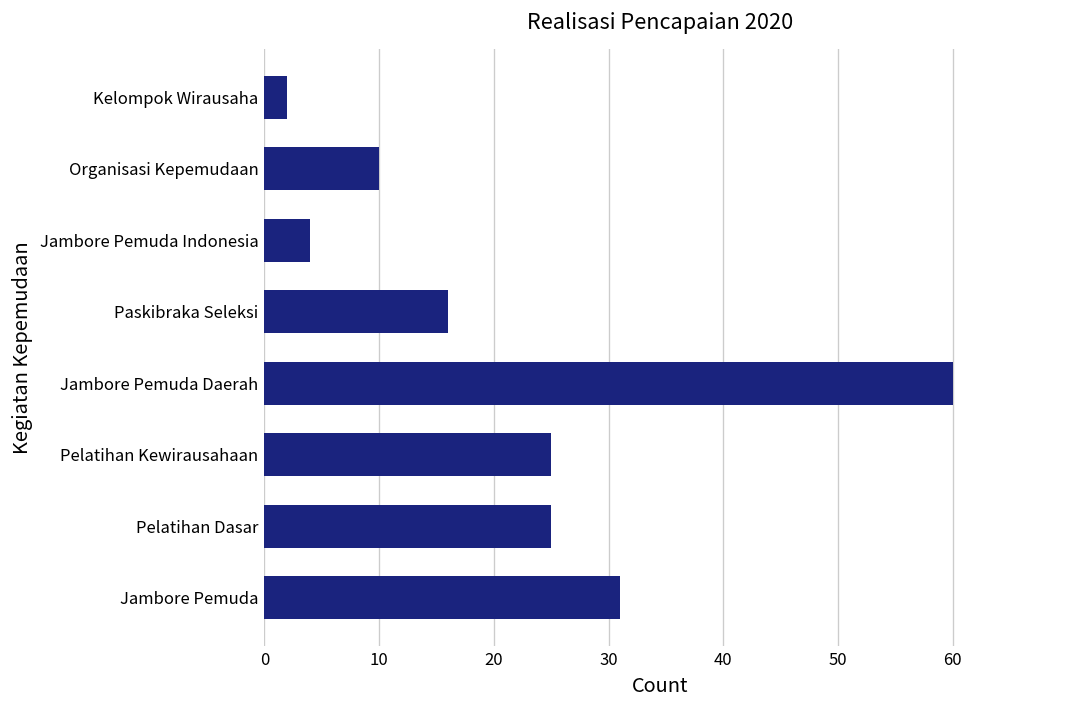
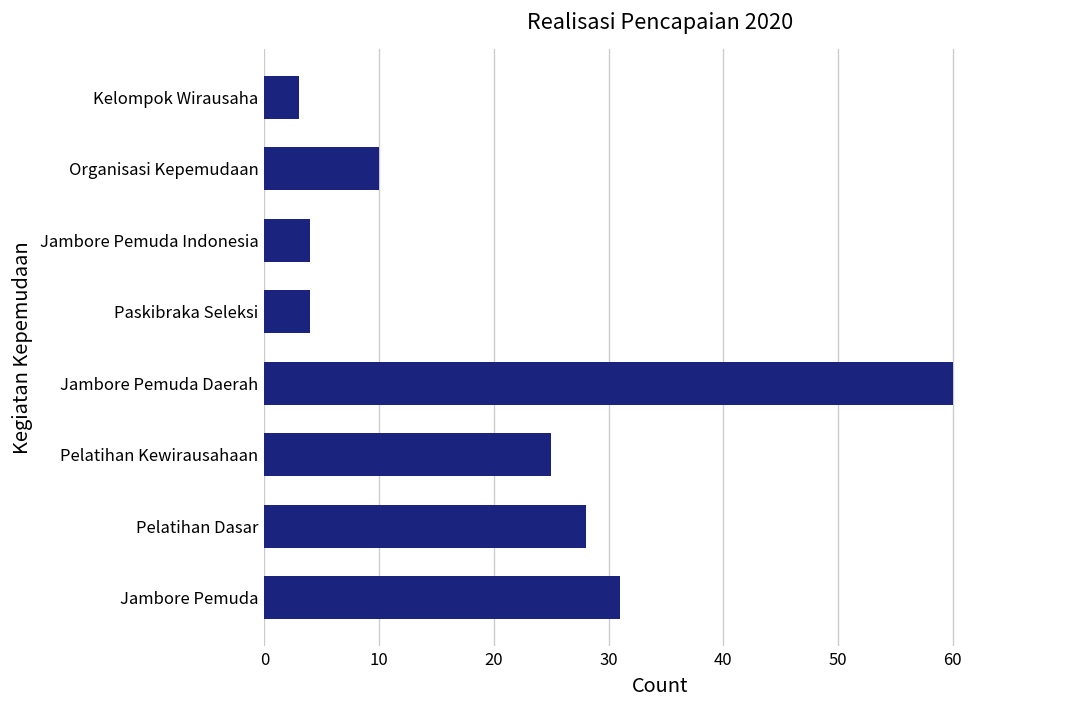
Kelompok Wirausaha: 2 -> 3
Paskibraka Seleksi: 16 -> 4
Pelatihan Dasar: 25 -> 28
